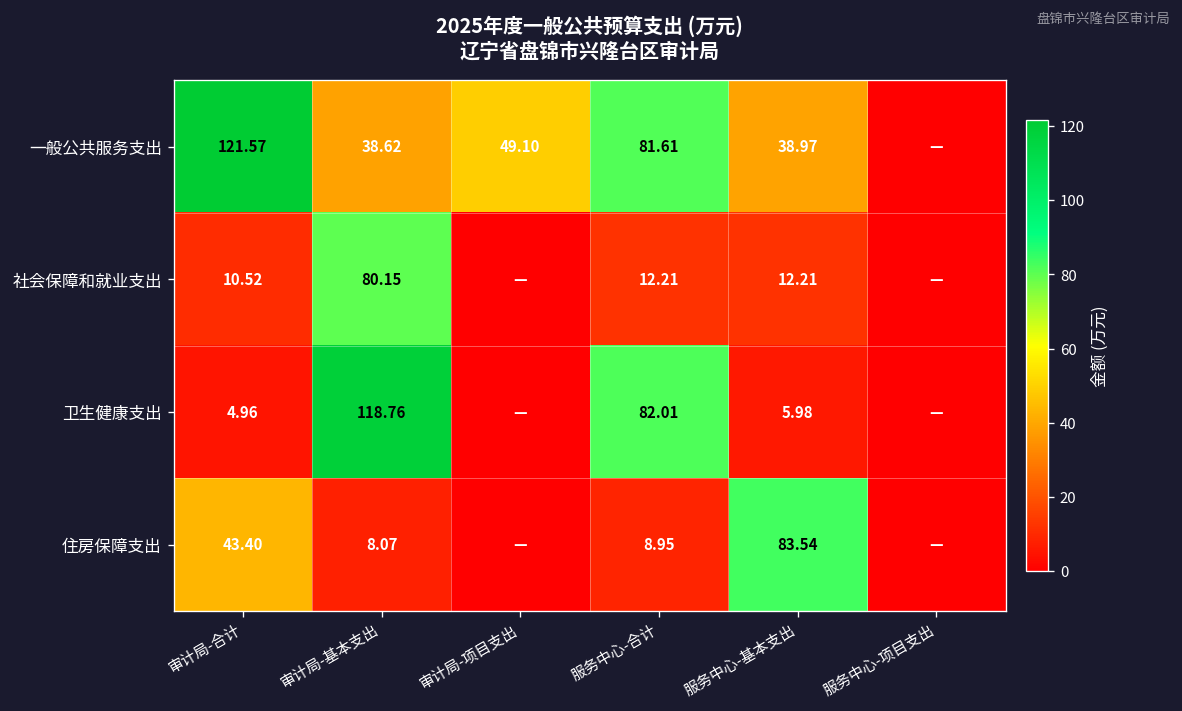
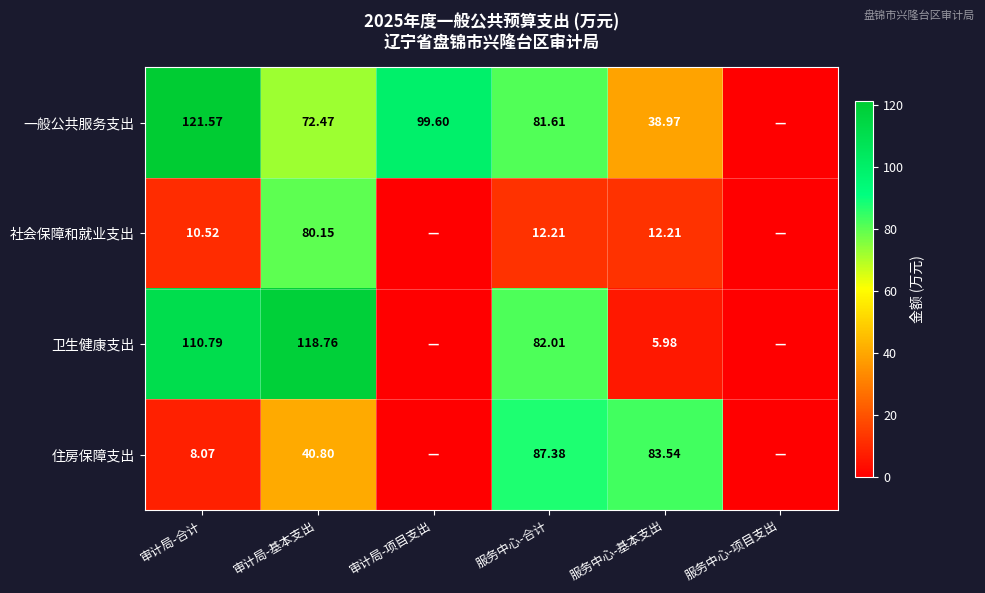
一般公共服务支出, 审计局-基本支出: 38.62 -> 72.47
一般公共服务支出, 审计局-项目支出: 49.10 -> 99.60
卫生健康支出, 审计局-合计: 4.96 -> 110.79
住房保障支出, 审计局-合计: 43.40 -> 8.07
住房保障支出, 审计局-基本支出: 8.07 -> 40.80
住房保障支出, 服务中心-合计: 8.95 -> 87.38
